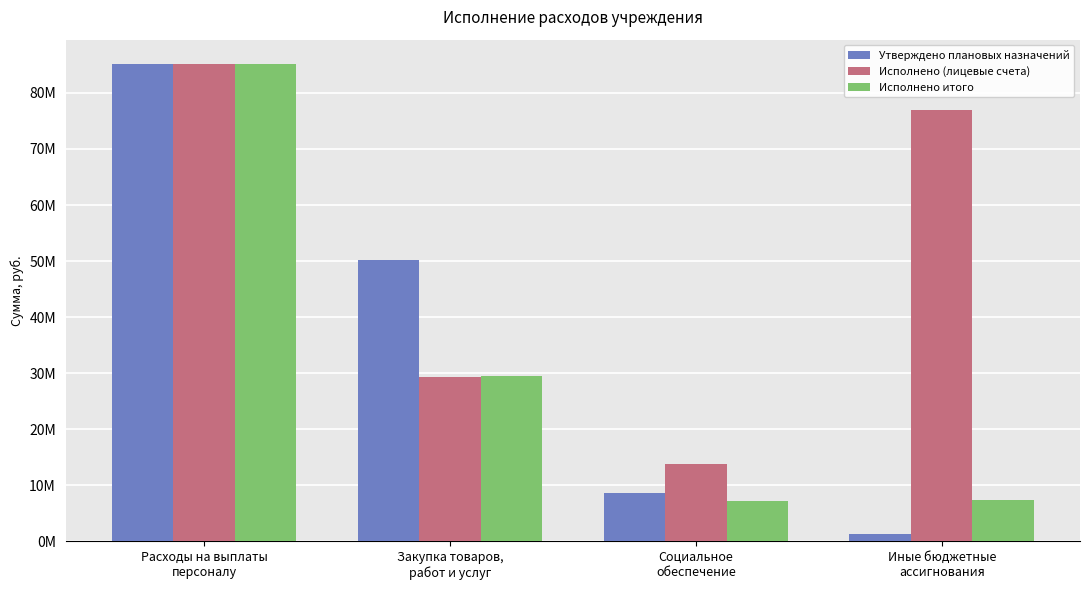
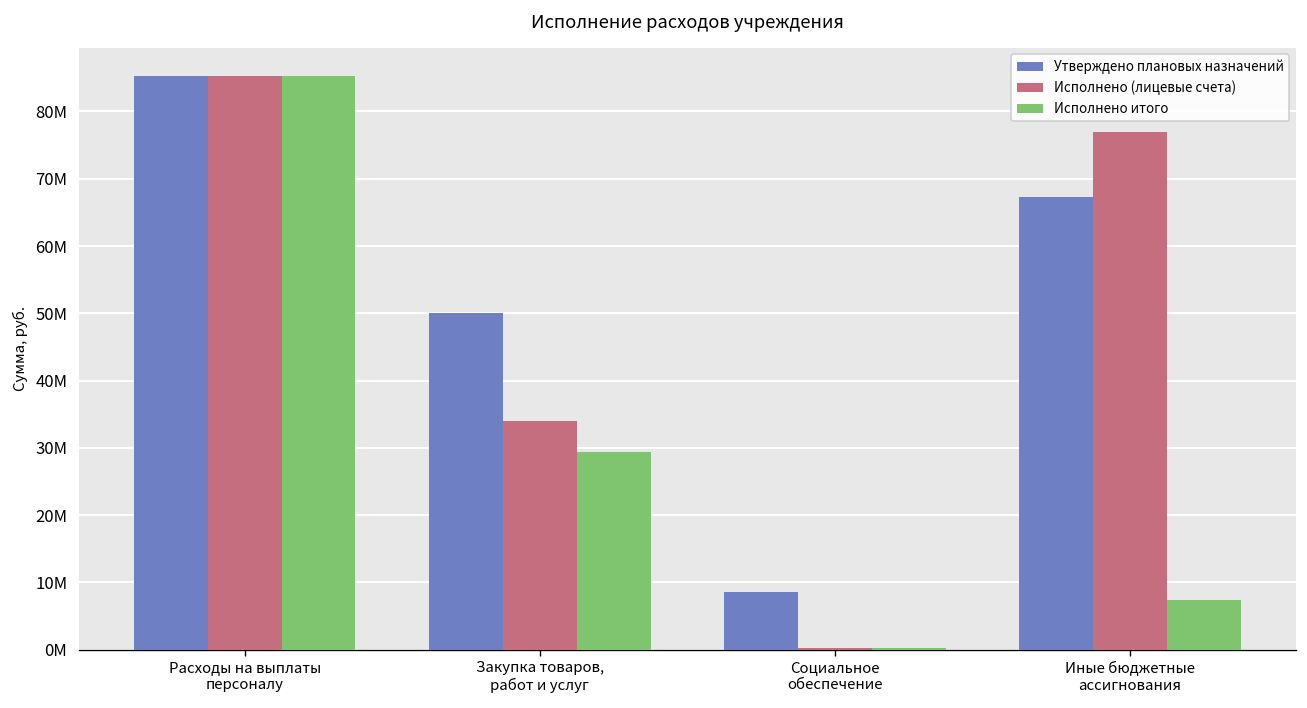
Исполнено (лицевые счета), Закупка товаров, работ и услуг: 29000000 -> 34000000
Исполнено (лицевые счета), Социальное обеспечение: 14000000 -> 0
Исполнено итого, Социальное обеспечение: 7000000 -> 0
Утверждено плановых назначений, Иные бюджетные ассигнования: 1000000 -> 67000000
